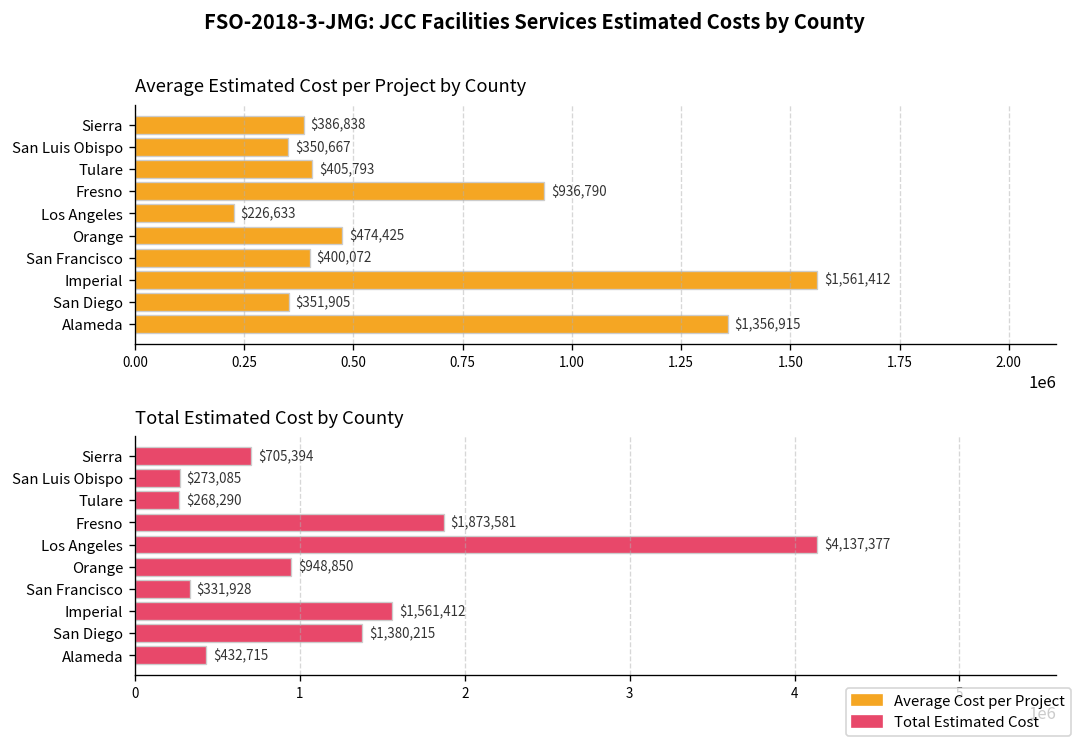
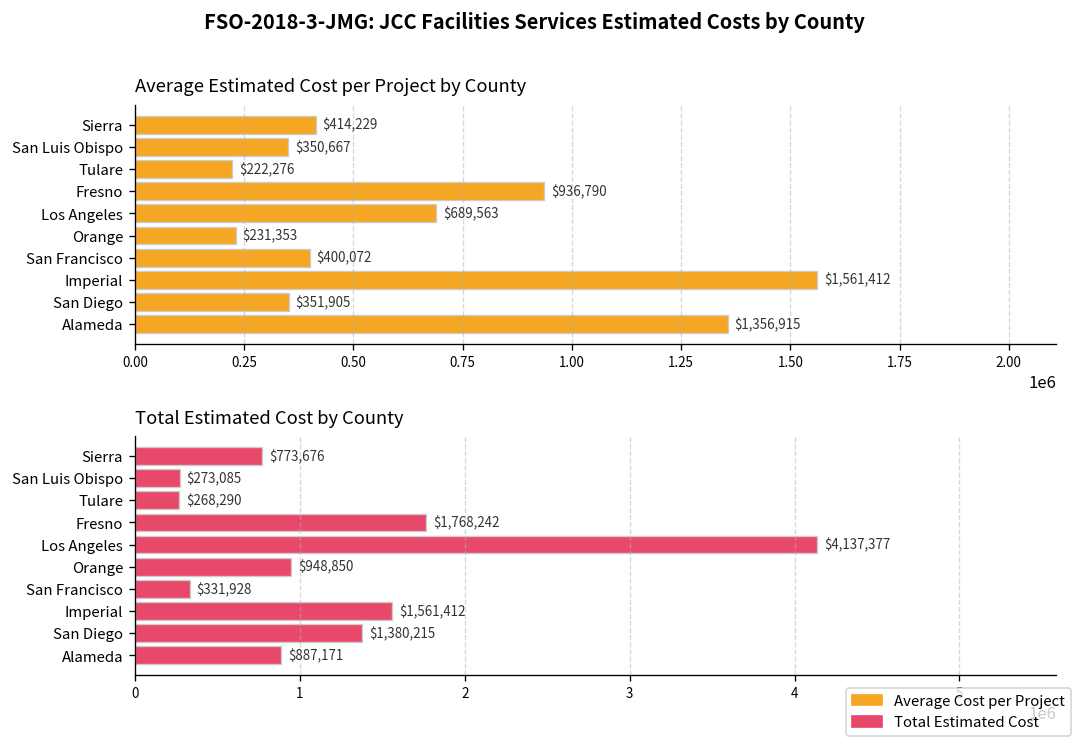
Average Estimated Cost per Project by County, Sierra: $386,838 -> $414,229
Average Estimated Cost per Project by County, Tulare: $405,793 -> $222,276
Average Estimated Cost per Project by County, Los Angeles: $226,633 -> $689,563
Average Estimated Cost per Project by County, Orange: $474,425 -> $231,353
Total Estimated Cost by County, Sierra: $705,394 -> $773,676
Total Estimated Cost by County, Fresno: $1,873,581 -> $1,768,242
Total Estimated Cost by County, Alameda: $432,715 -> $887,171
